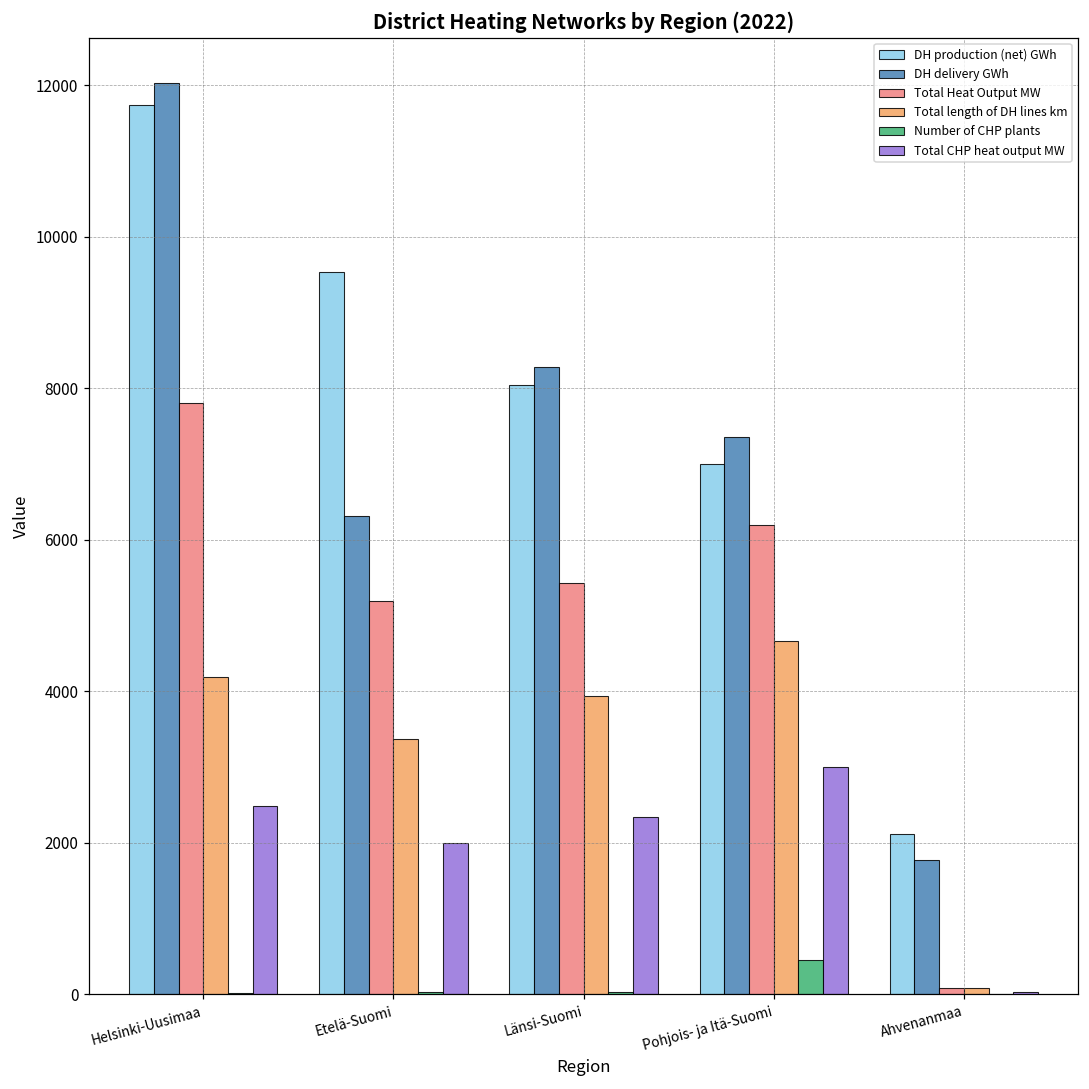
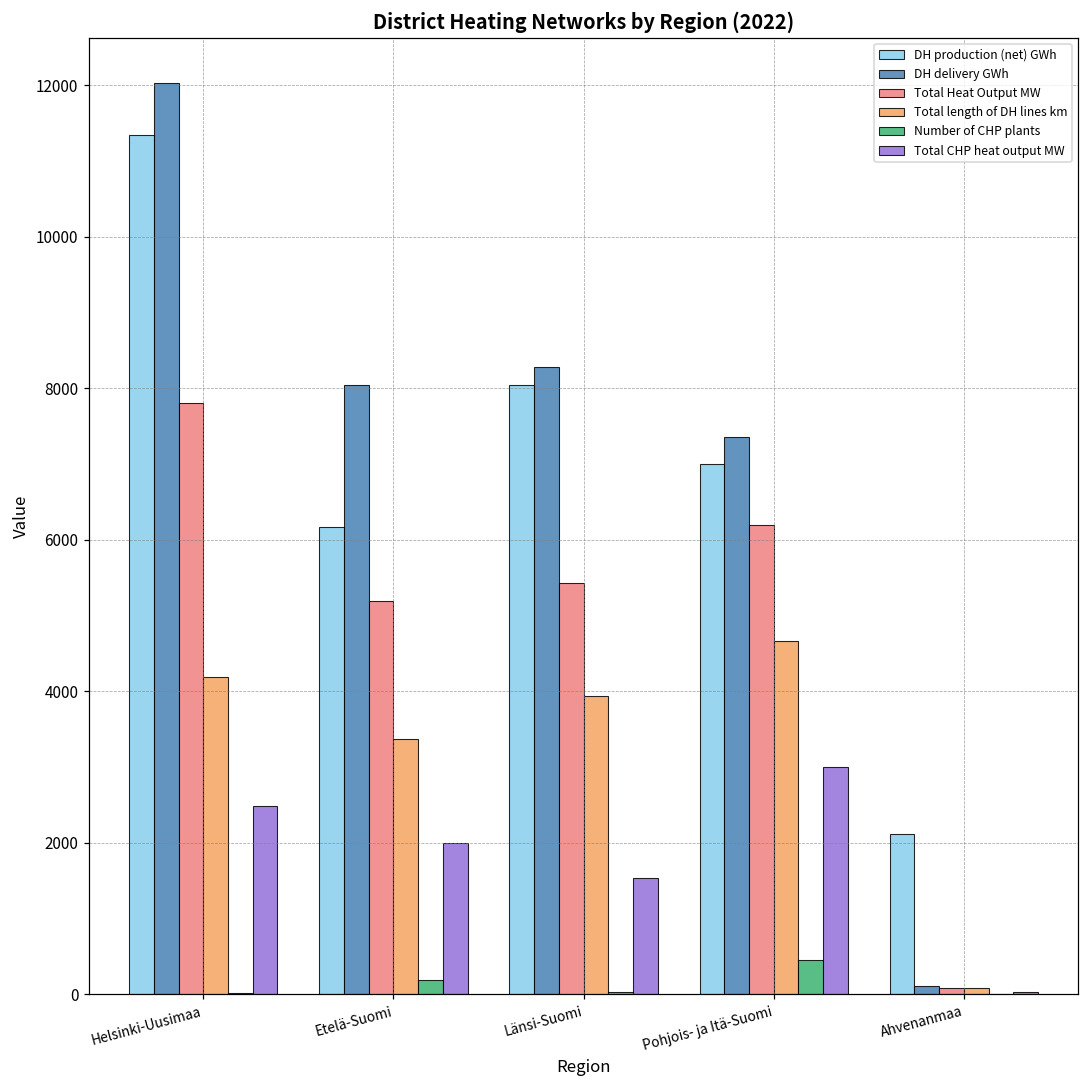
DH production (net) GWh, Helsinki-Uusimaa: 11700 -> 11300
DH production (net) GWh, Etelä-Suomi: 9500 -> 6200
DH delivery GWh, Etelä-Suomi: 6300 -> 8000
Number of CHP plants, Etelä-Suomi: 0 -> 200
Total CHP heat output MW, Länsi-Suomi: 2300 -> 1500
DH delivery GWh, Ahvenanmaa: 1800 -> 100
